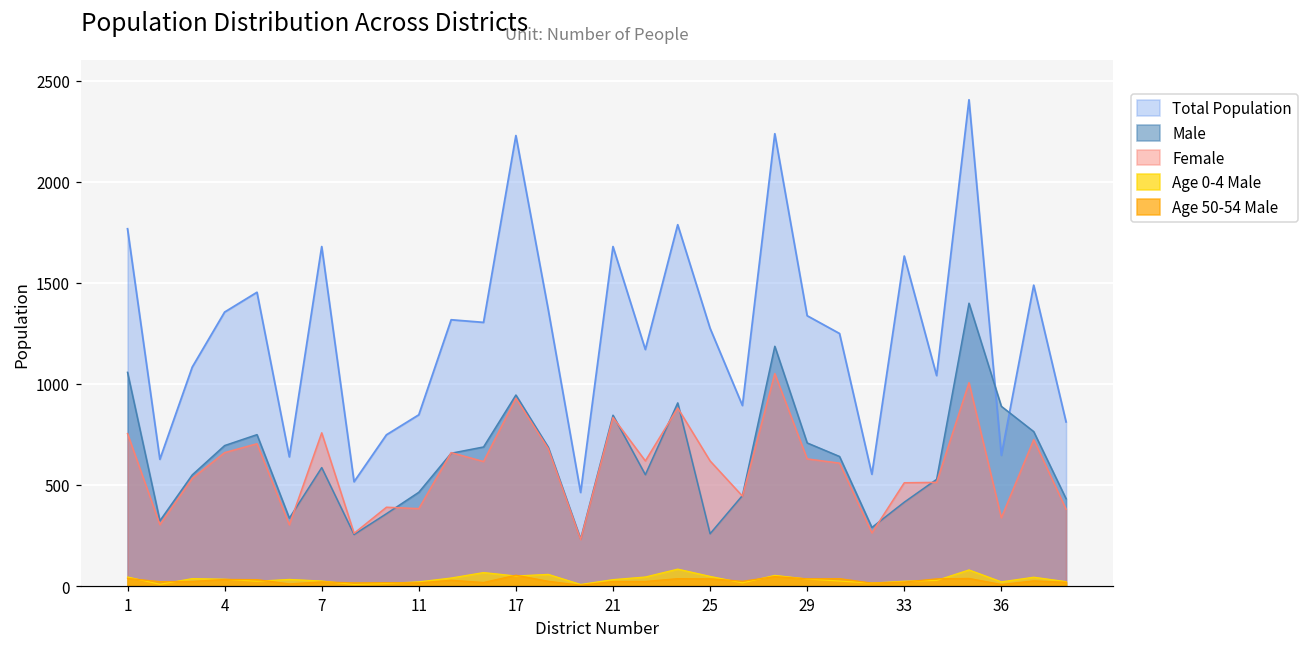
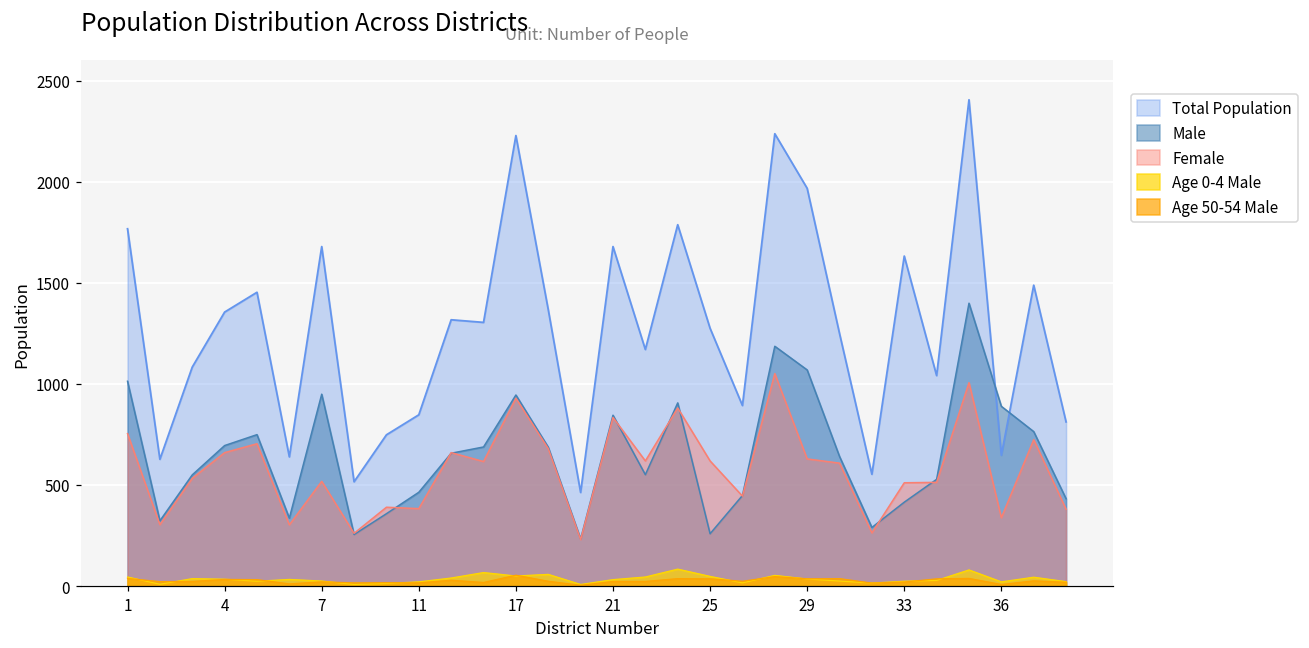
Male, 1: 1060 -> 1010
Male, 7: 590 -> 950
Female, 7: 760 -> 520
Total Population, 29: 1340 -> 1970
Male, 29: 710 -> 1070
